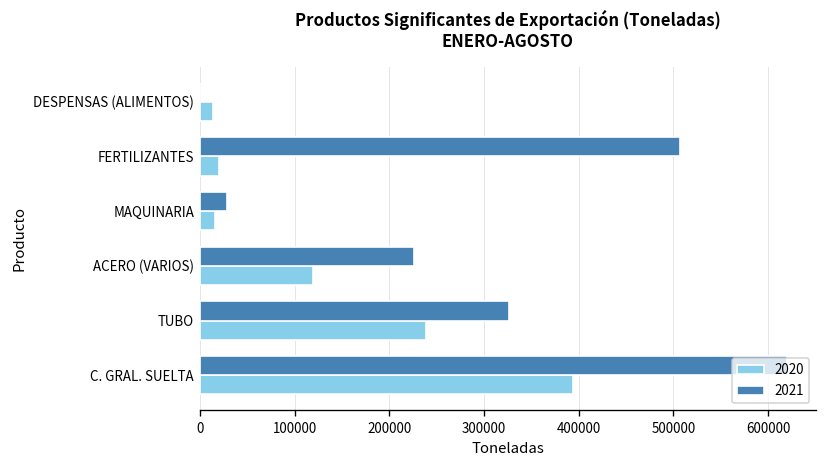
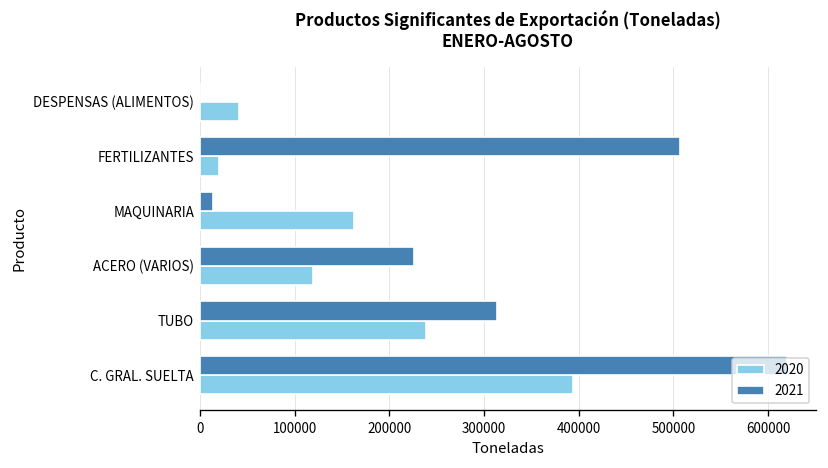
2020, DESPENSAS (ALIMENTOS): 10000 -> 40000
2021, MAQUINARIA: 30000 -> 10000
2020, MAQUINARIA: 20000 -> 160000
2021, TUBO: 330000 -> 310000
